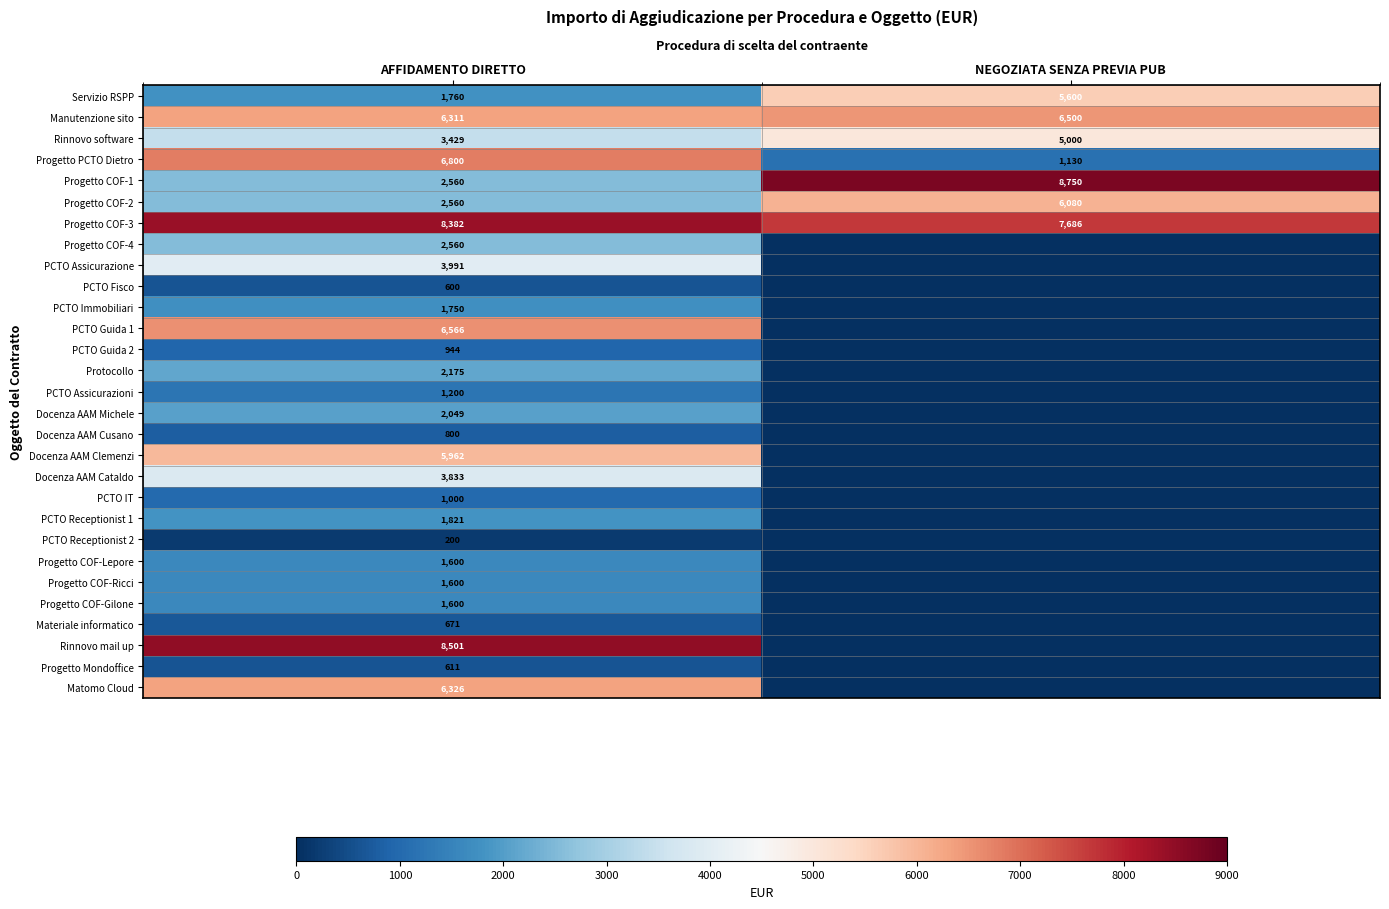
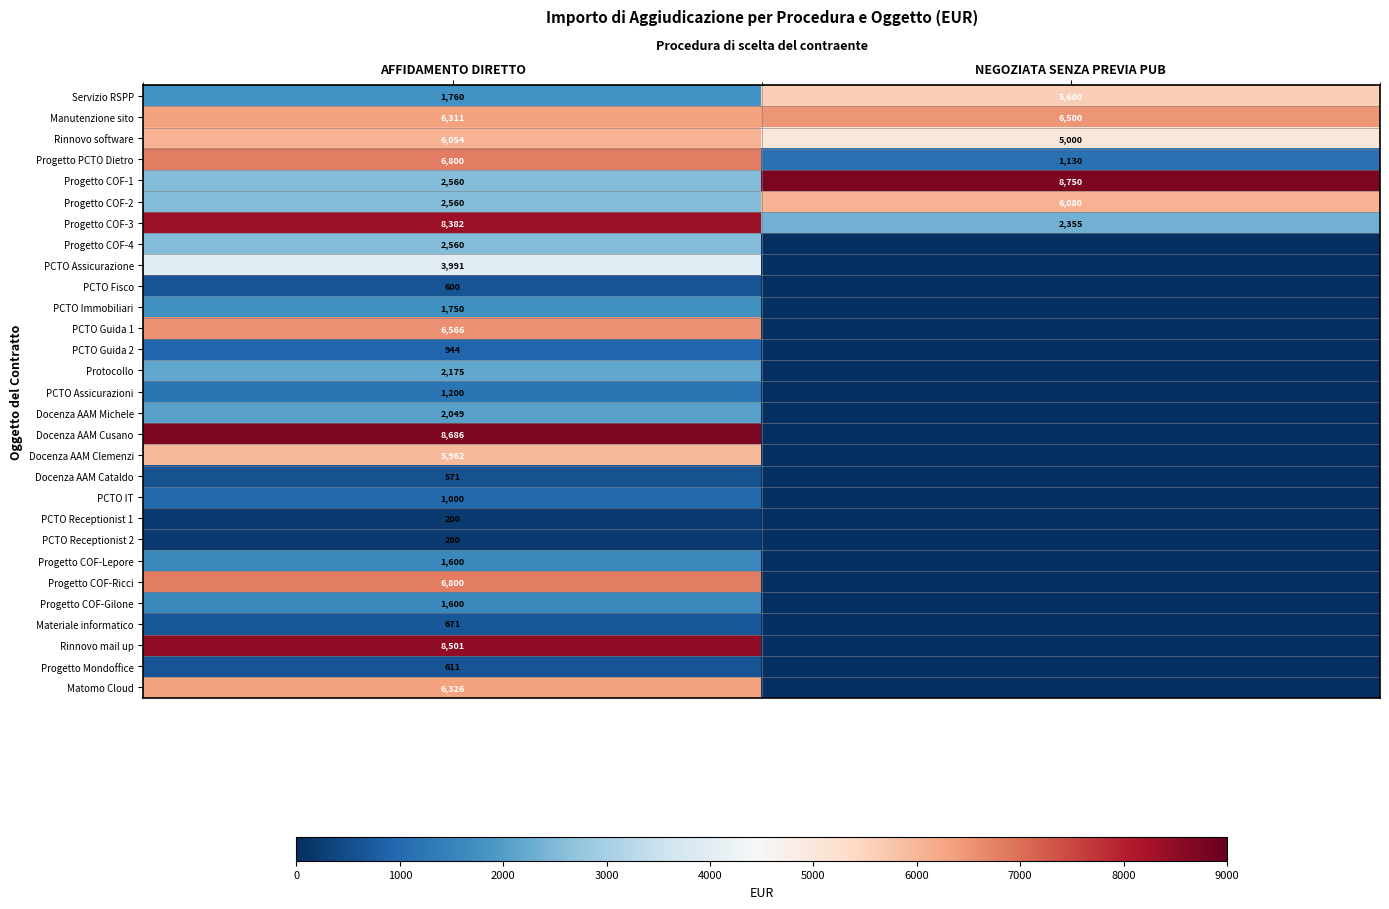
Rinnovo software, AFFIDAMENTO DIRETTO: 3,429 -> 6,054
Progetto COF-3, NEGOZIATA SENZA PREVIA PUB: 7,686 -> 2,355
Docenza AAM Cusano, AFFIDAMENTO DIRETTO: 800 -> 8,686
Docenza AAM Cataldo, AFFIDAMENTO DIRETTO: 3,833 -> 571
PCTO Receptionist 1, AFFIDAMENTO DIRETTO: 1,821 -> 200
Progetto COF-Ricci, AFFIDAMENTO DIRETTO: 1,600 -> 6,800
